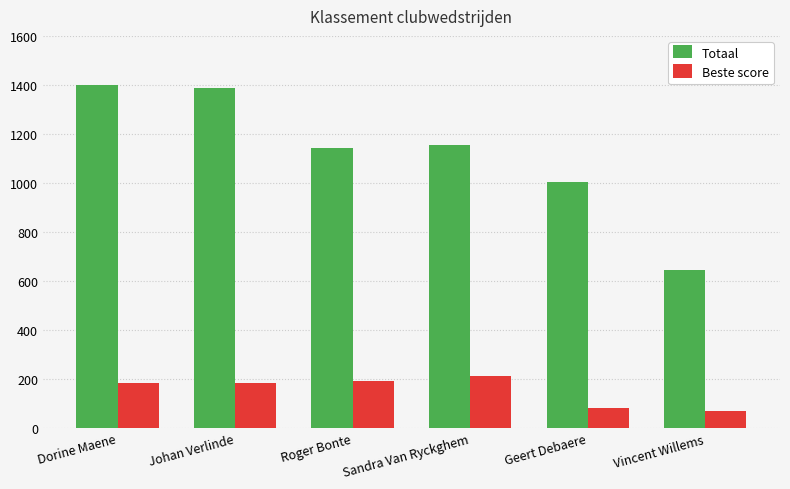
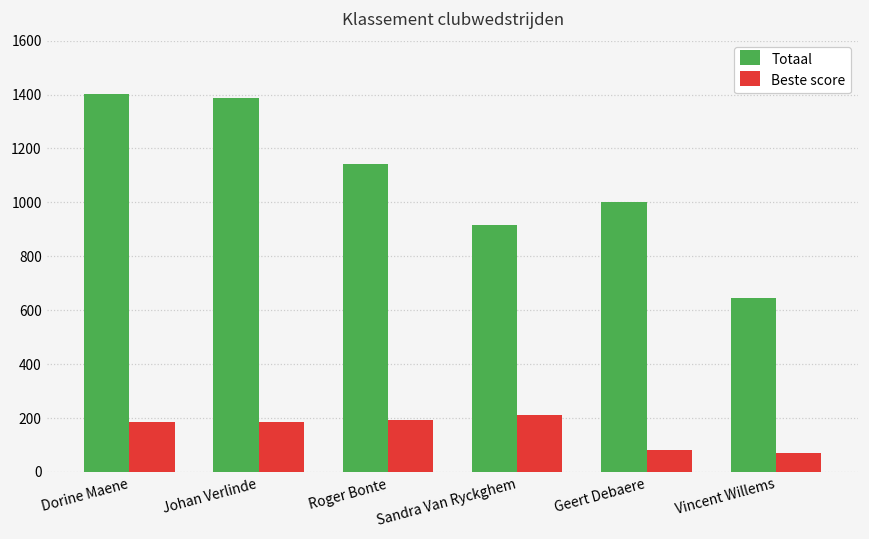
Totaal, Sandra Van Ryckghem: 1160 -> 920
